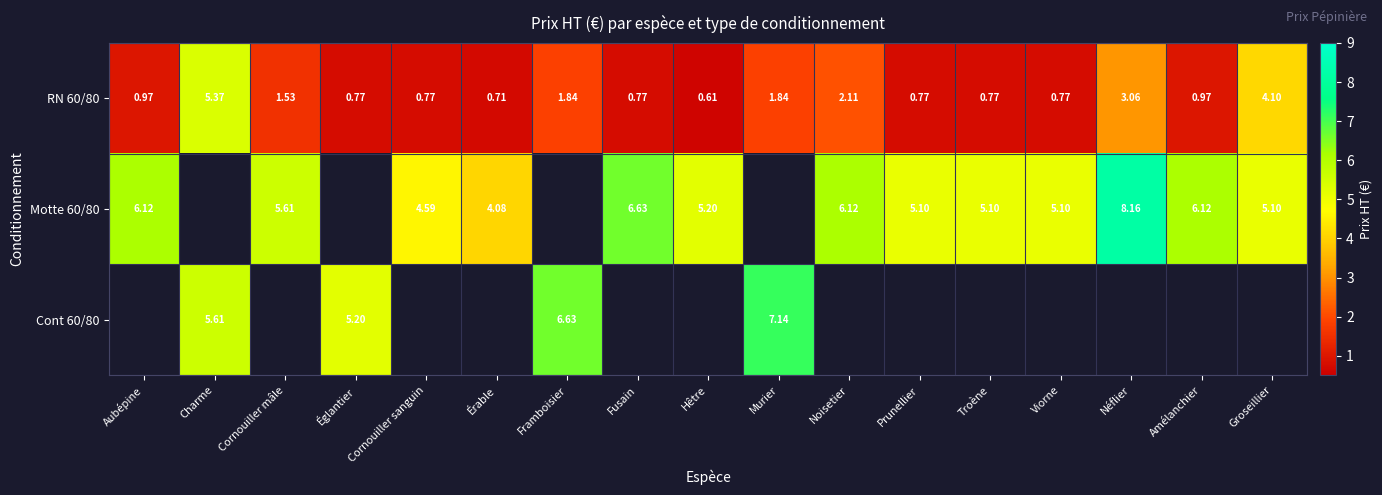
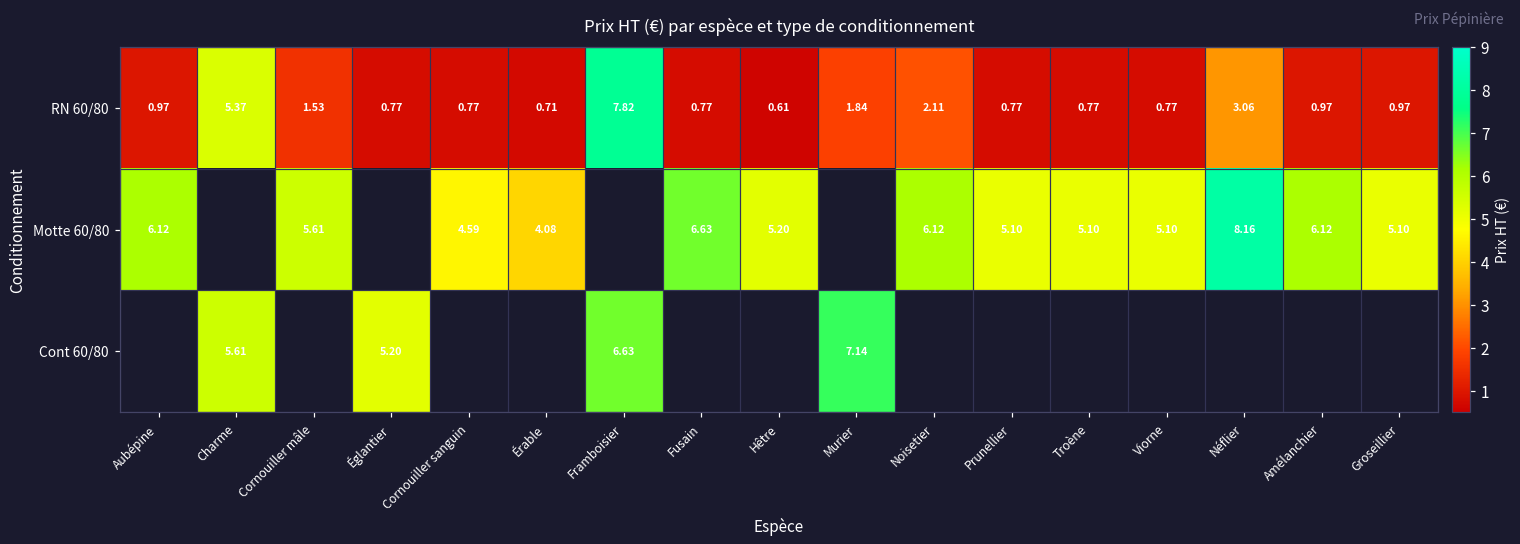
RN 60/80, Framboisier: 1.84 -> 7.82
RN 60/80, Groseillier: 4.10 -> 0.97
